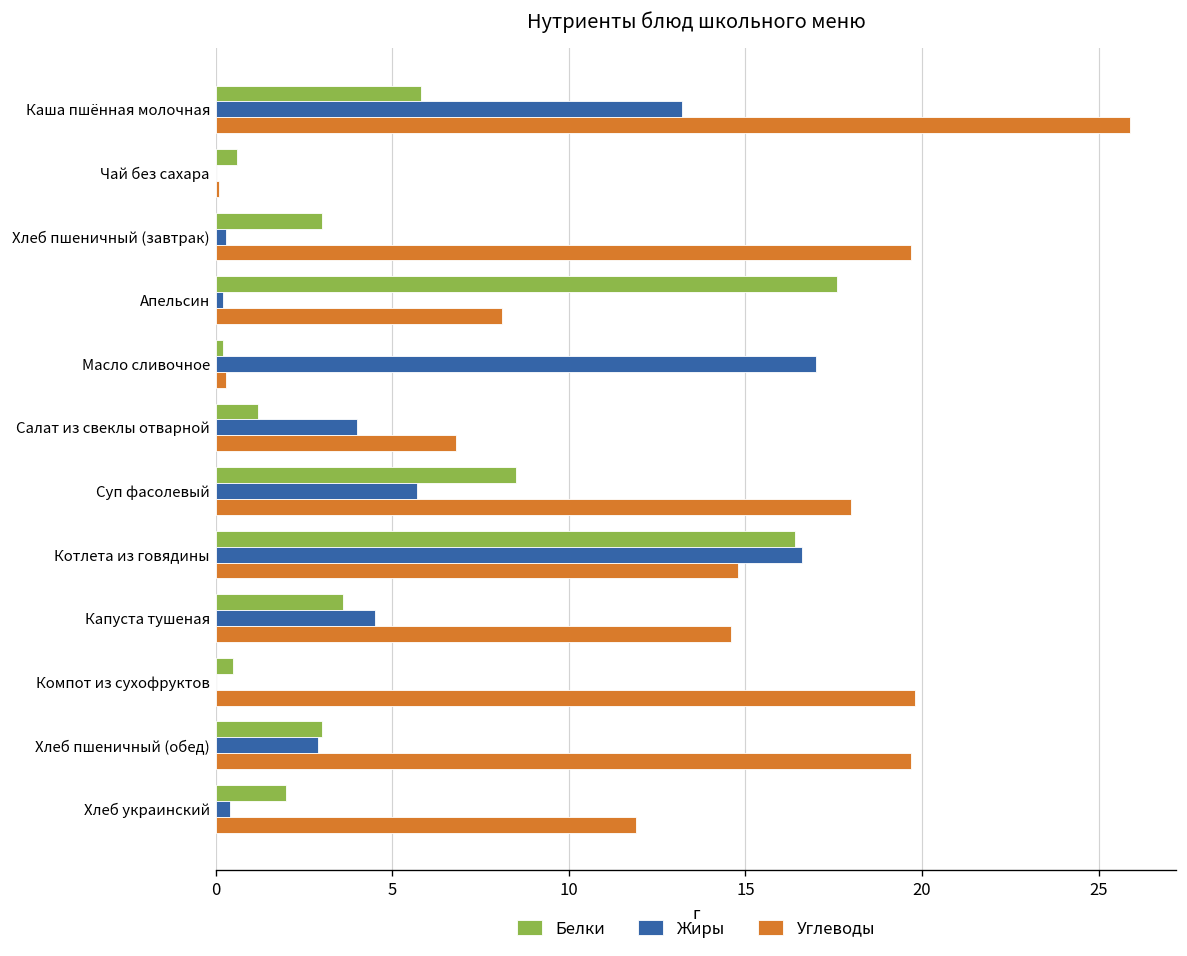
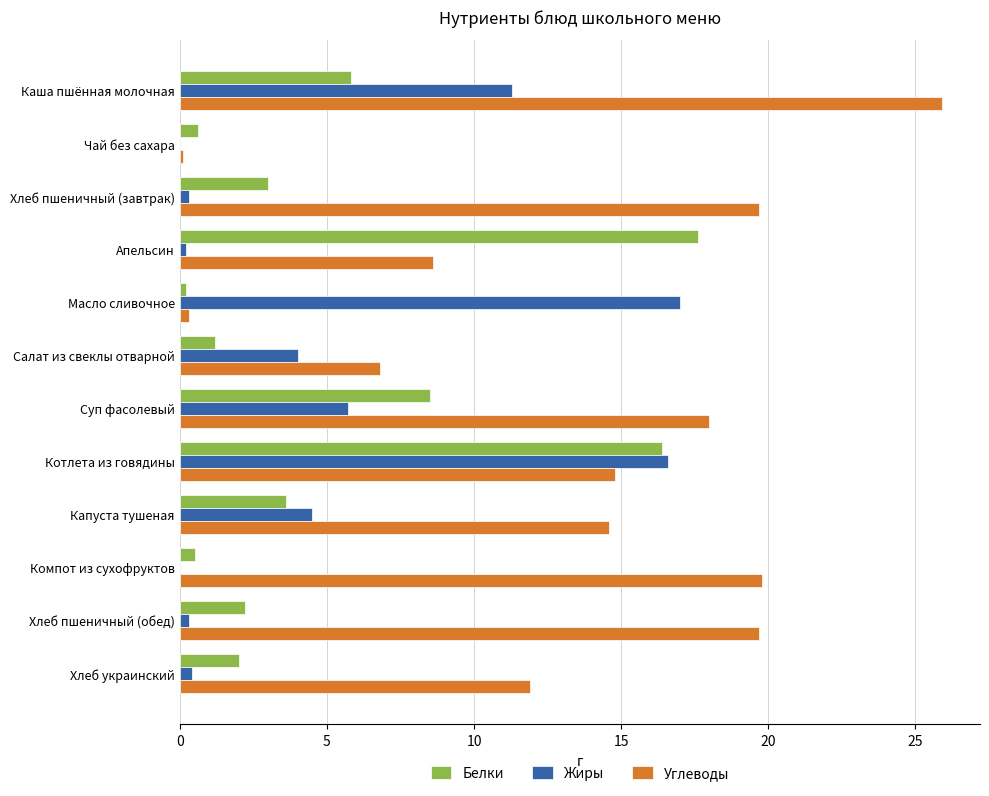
Жиры, Каша пшённая молочная: 13.2 -> 11.3
Углеводы, Апельсин: 8.1 -> 8.6
Белки, Хлеб пшеничный (обед): 3.0 -> 2.2
Жиры, Хлеб пшеничный (обед): 2.9 -> 0.3
